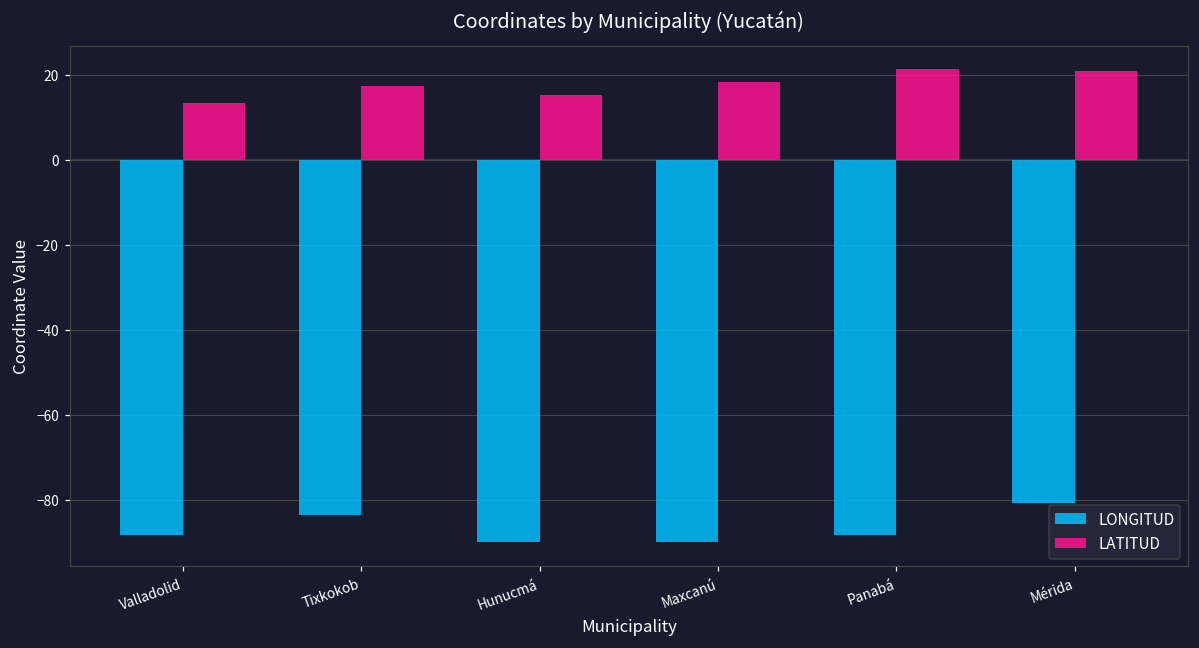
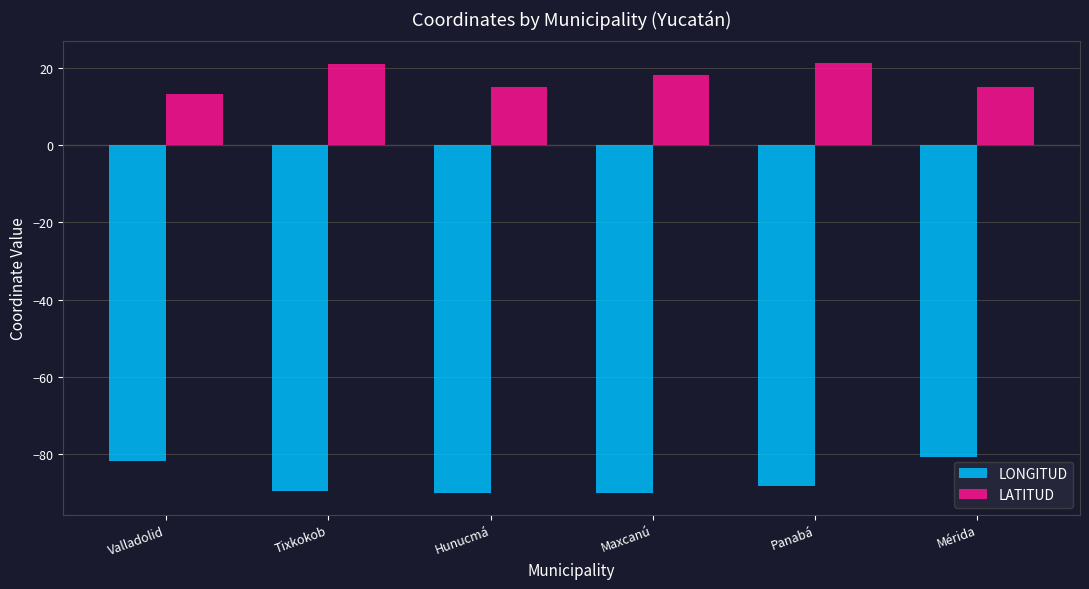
LONGITUD, Valladolid: -88 -> -82
LONGITUD, Tixkokob: -84 -> -89
LATITUD, Tixkokob: 17 -> 21
LATITUD, Mérida: 21 -> 15
